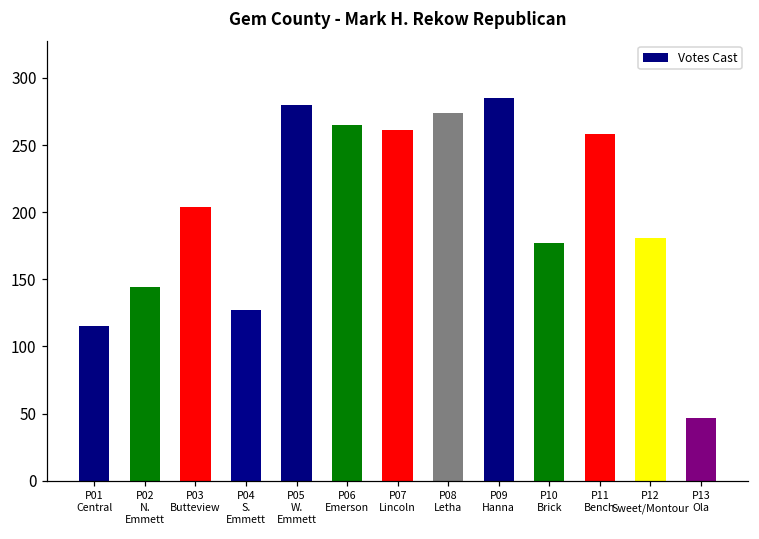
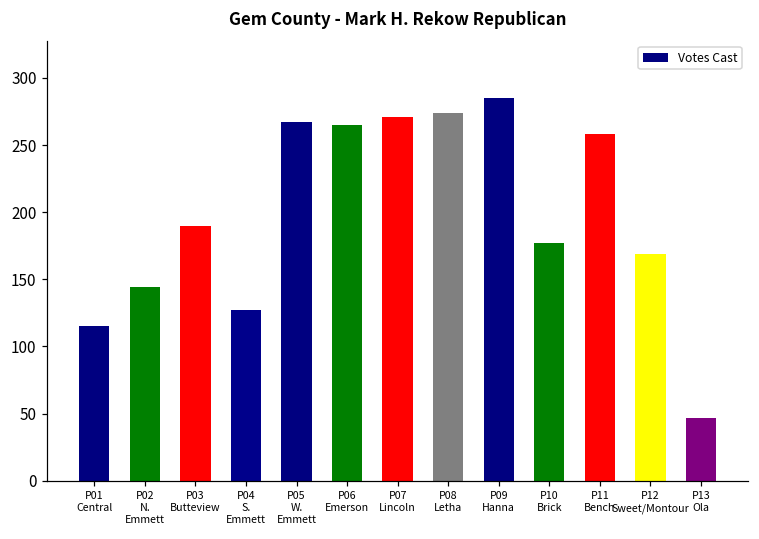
P03 Butteview: 204 -> 190
P05 W. Emmett: 280 -> 267
P07 Lincoln: 261 -> 271
P12 Sweet/Montour: 181 -> 169
